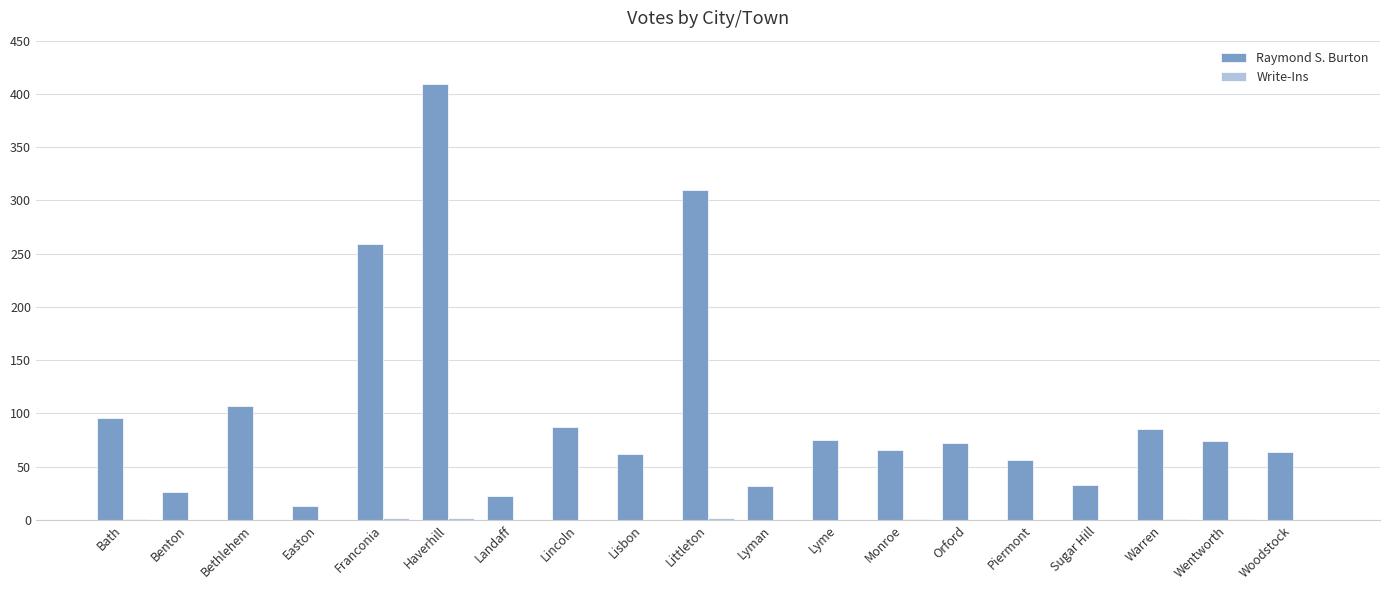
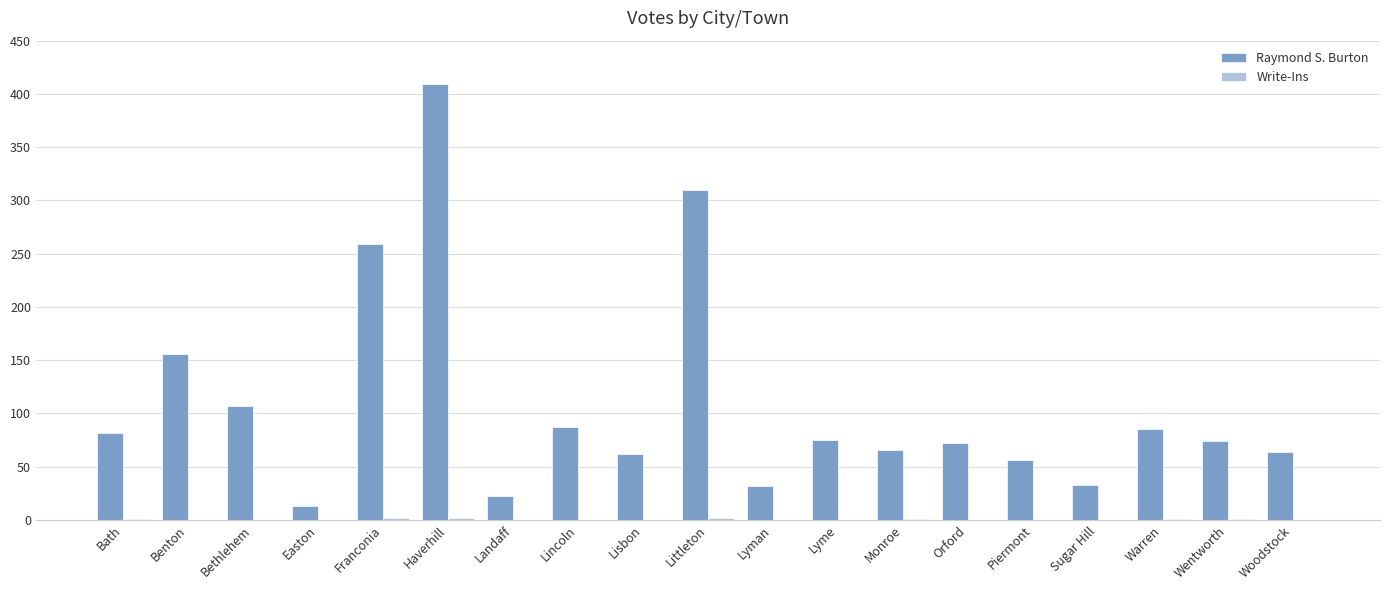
Raymond S. Burton, Bath: 96 -> 82
Raymond S. Burton, Benton: 26 -> 156
